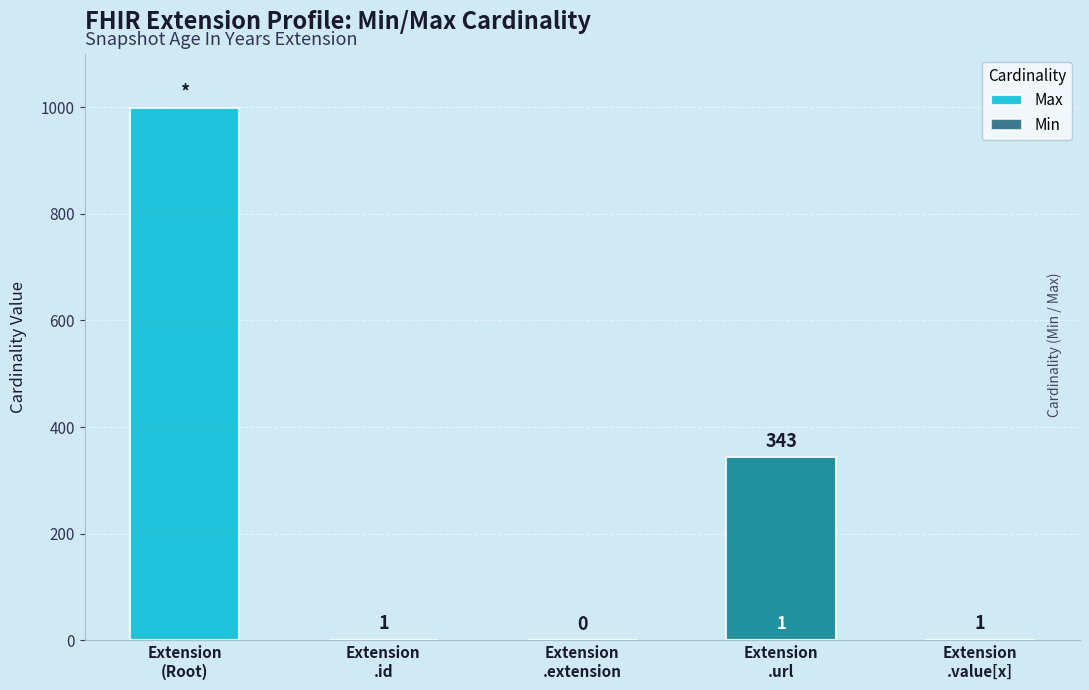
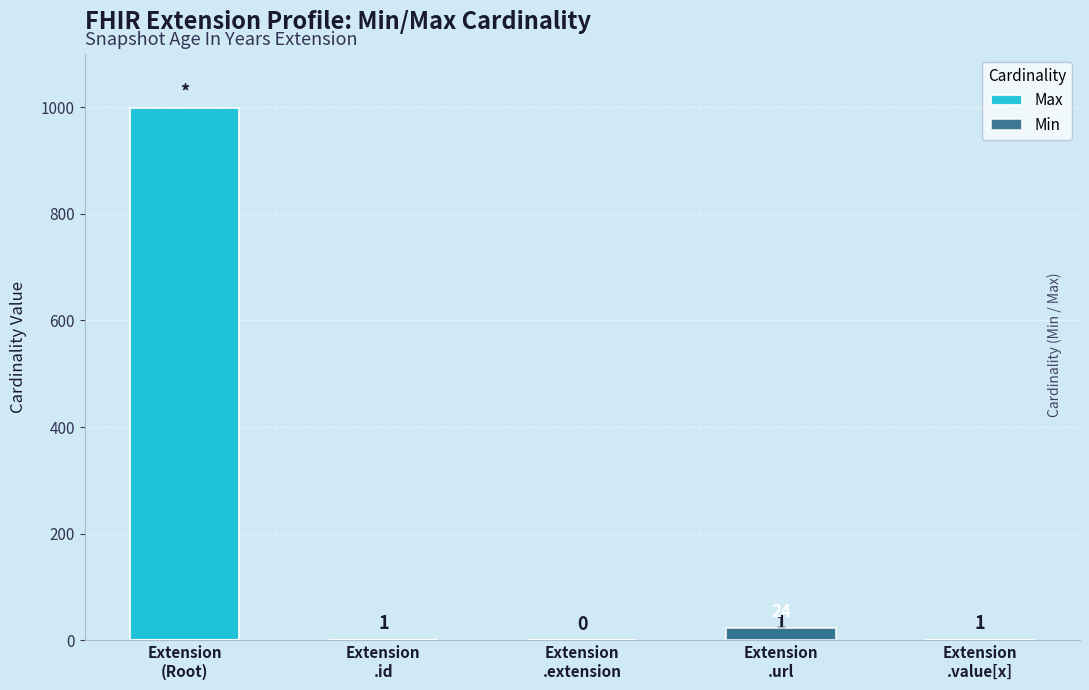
Max, Extension .url: 343 -> 1
Min, Extension .url: 0 -> 20
